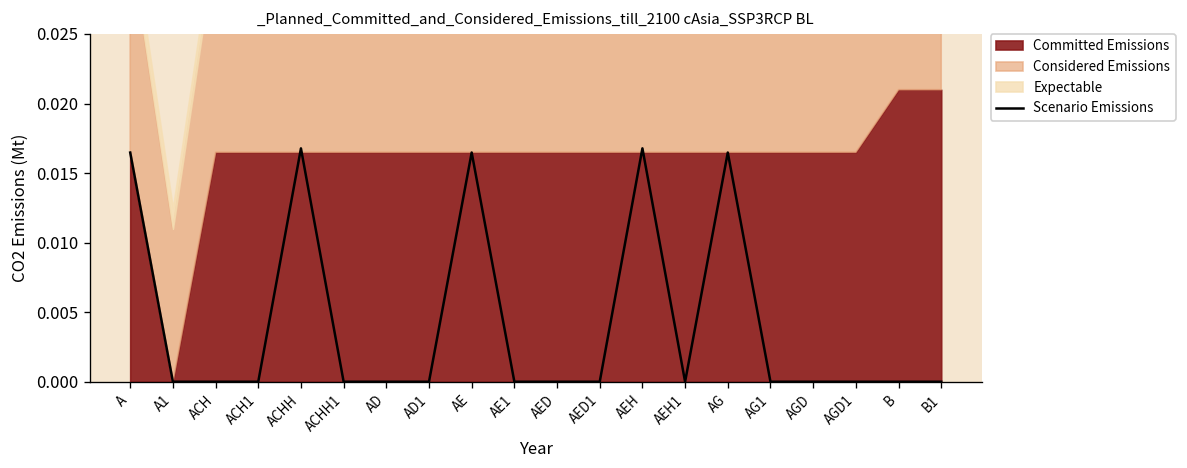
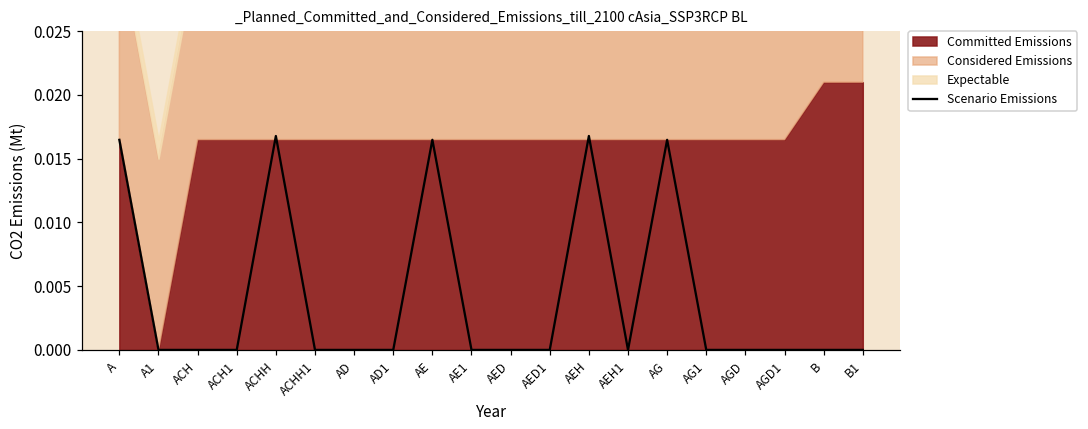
Considered Emissions, A1: 0.011 -> 0.015
